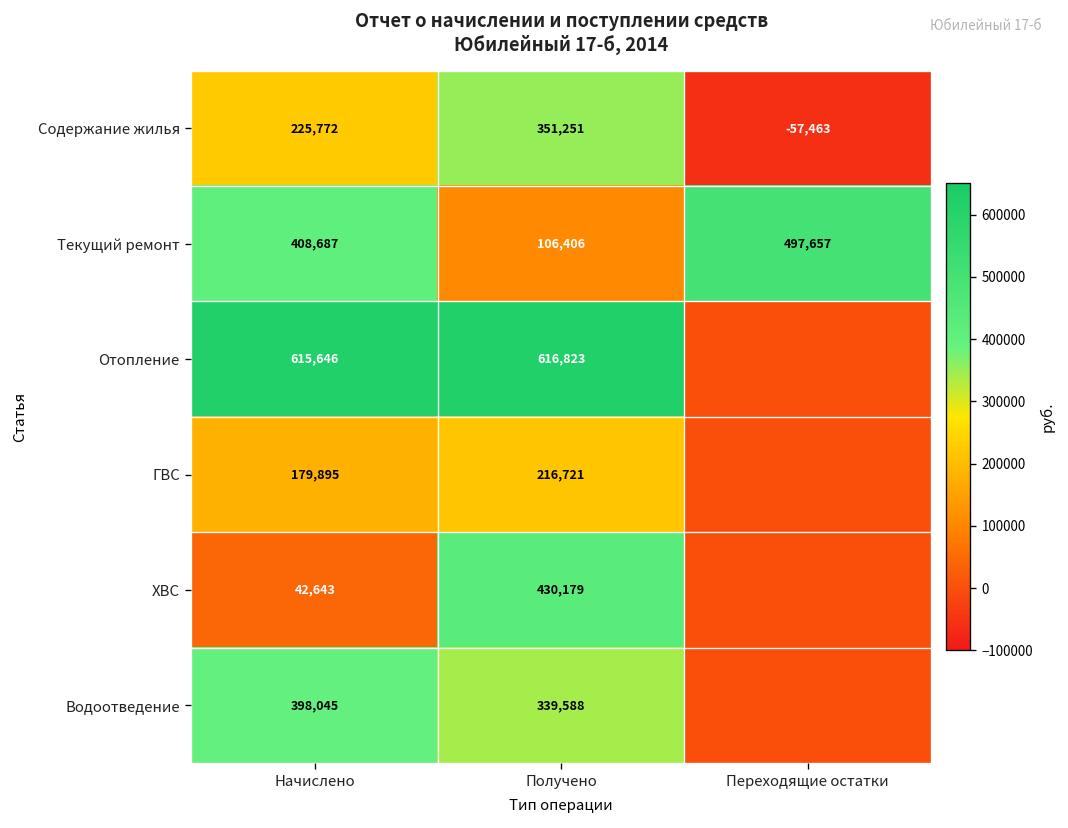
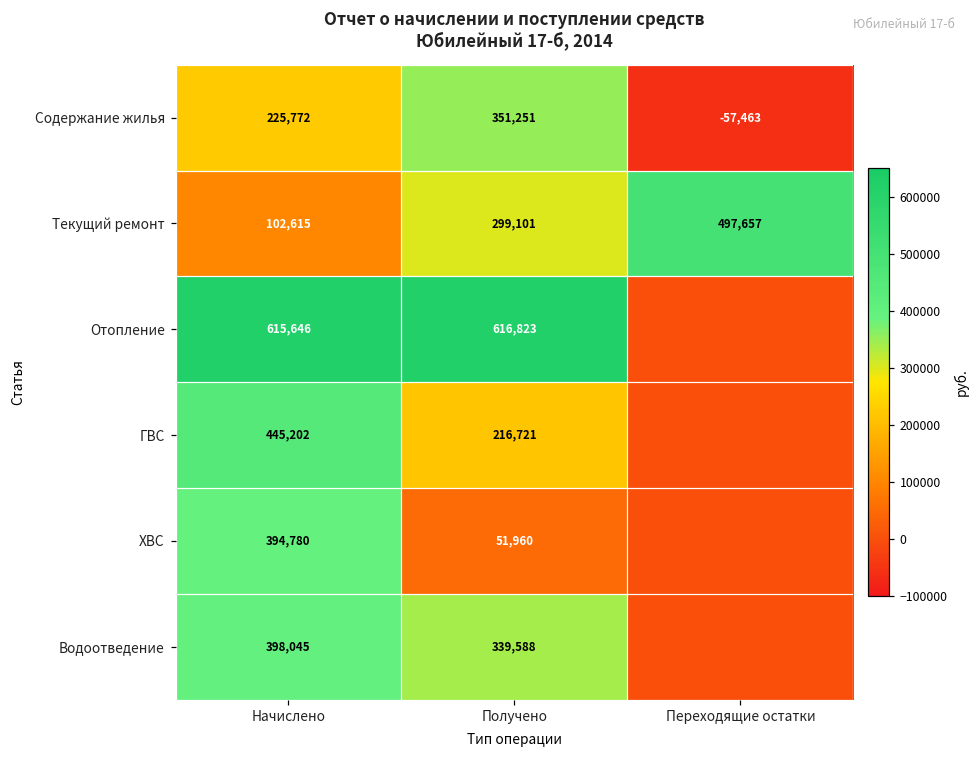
Текущий ремонт, Начислено: 408,687 -> 102,615
Текущий ремонт, Получено: 106,406 -> 299,101
ГВС, Начислено: 179,895 -> 445,202
ХВС, Начислено: 42,643 -> 394,780
ХВС, Получено: 430,179 -> 51,960
